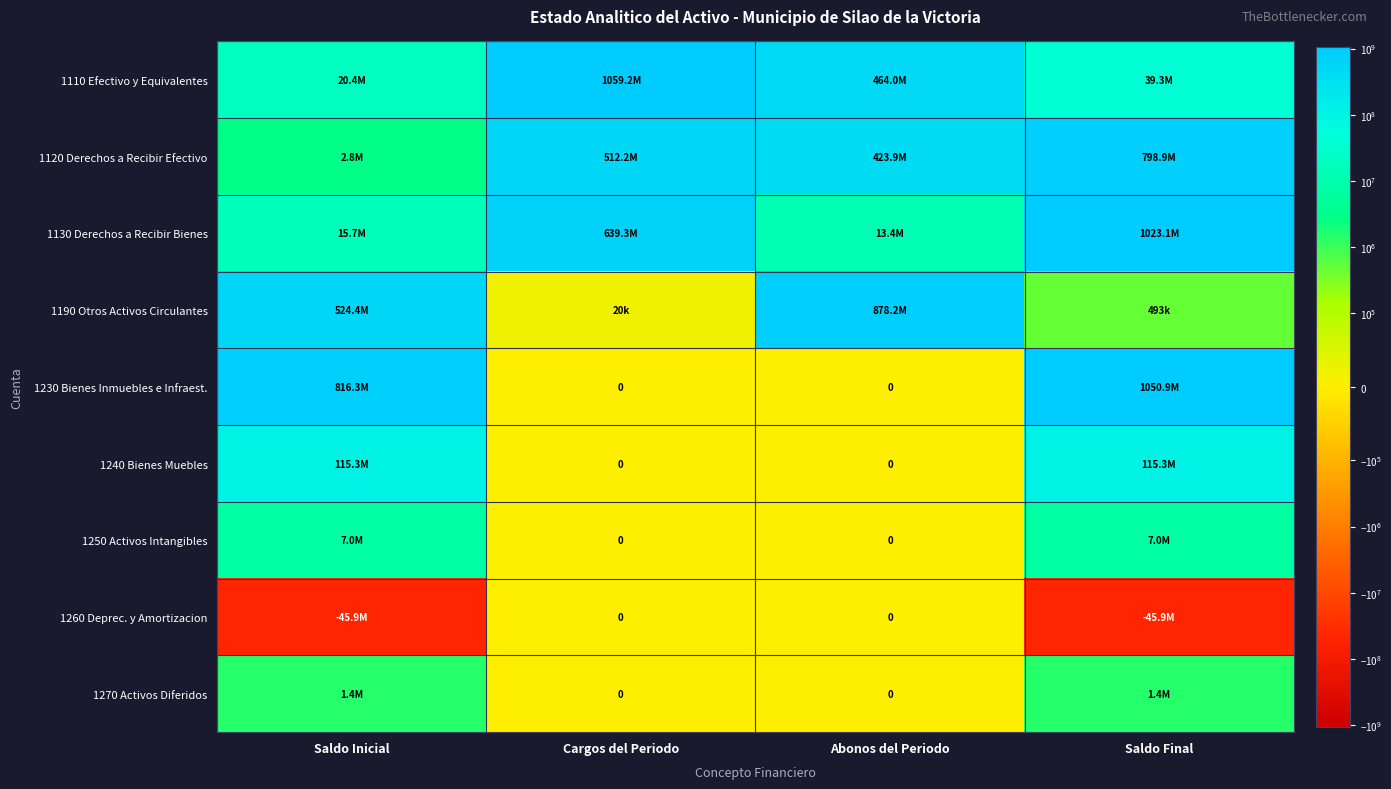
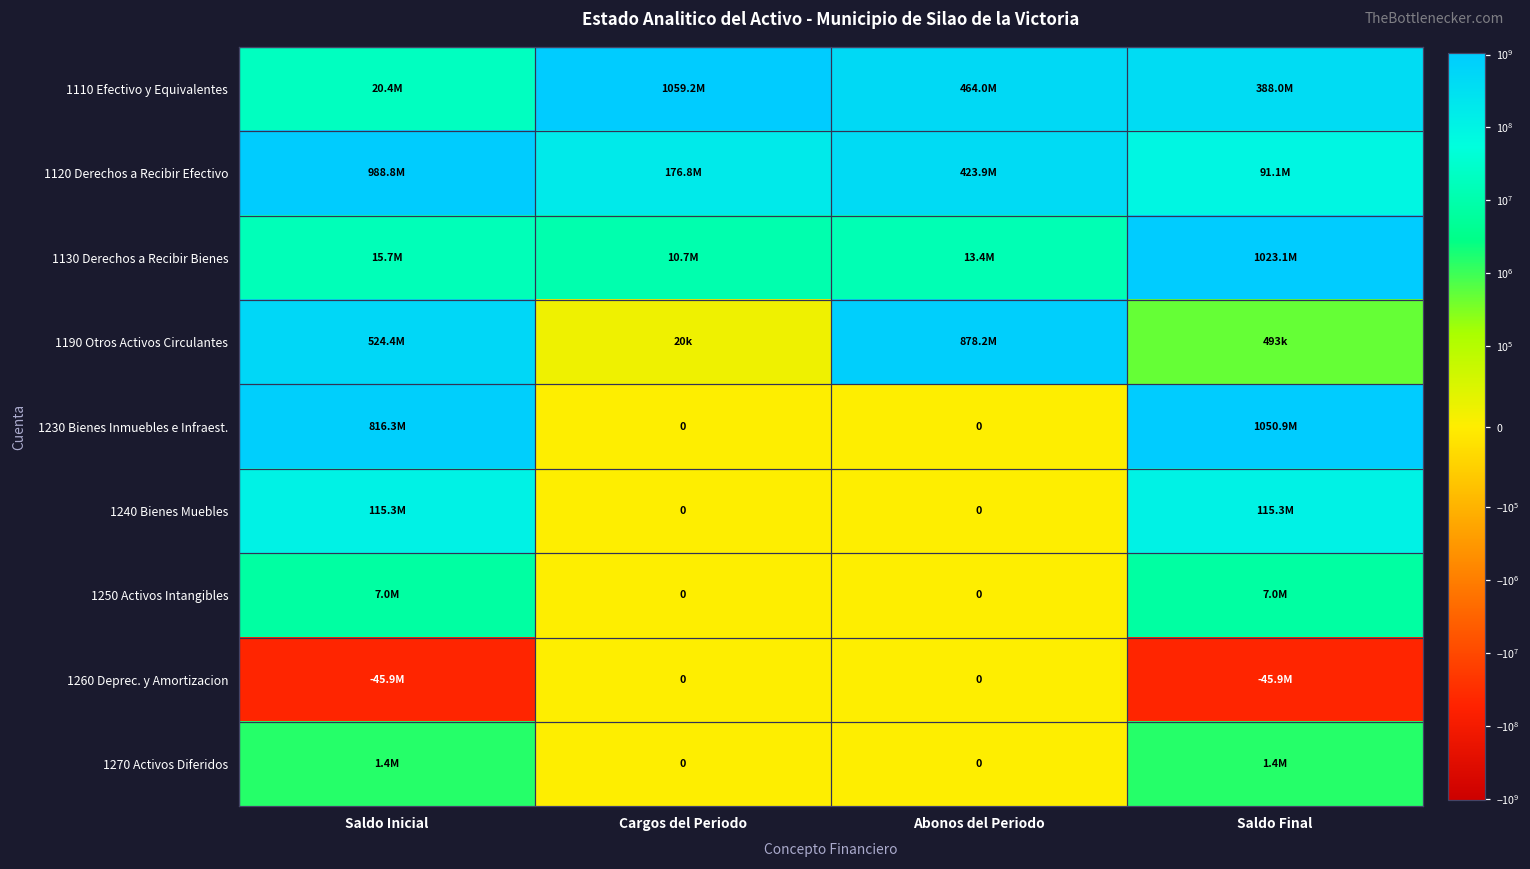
1110 Efectivo y Equivalentes, Saldo Final: 39.3M -> 388.0M
1120 Derechos a Recibir Efectivo, Saldo Inicial: 2.8M -> 988.8M
1120 Derechos a Recibir Efectivo, Cargos del Periodo: 512.2M -> 176.8M
1120 Derechos a Recibir Efectivo, Saldo Final: 798.9M -> 91.1M
1130 Derechos a Recibir Bienes, Cargos del Periodo: 639.3M -> 10.7M
